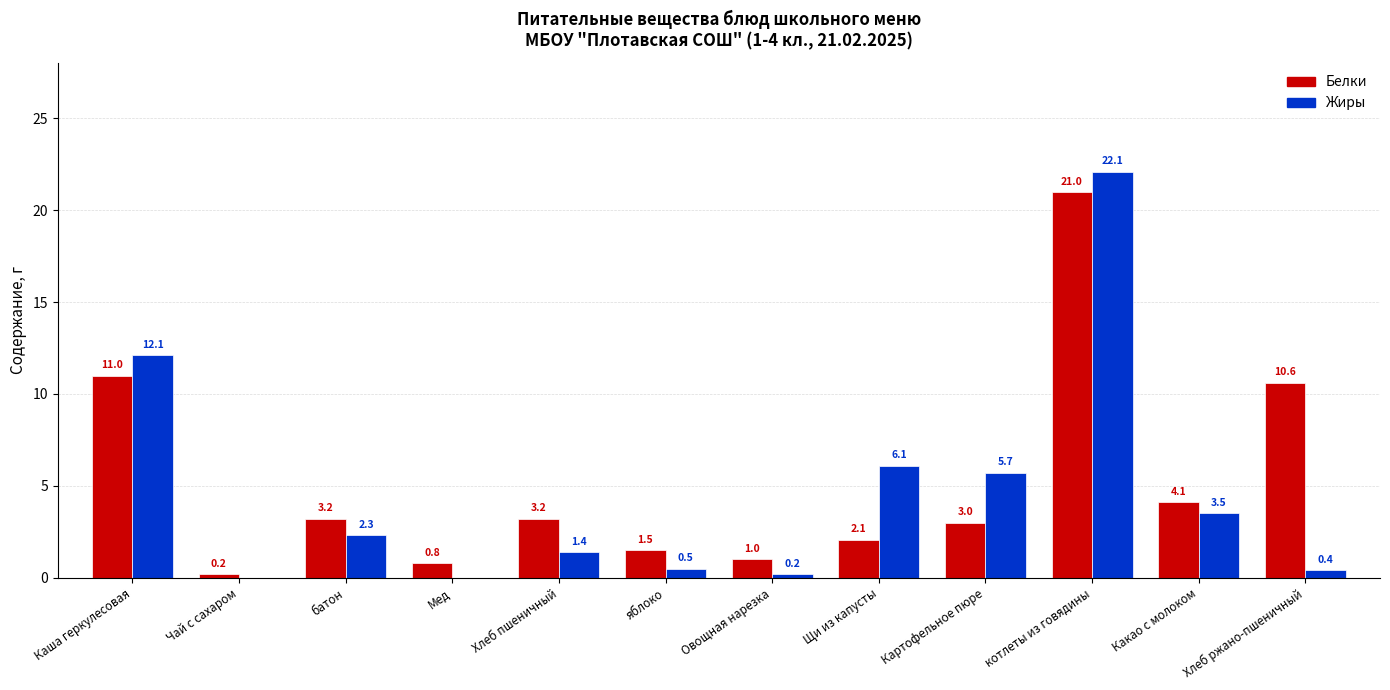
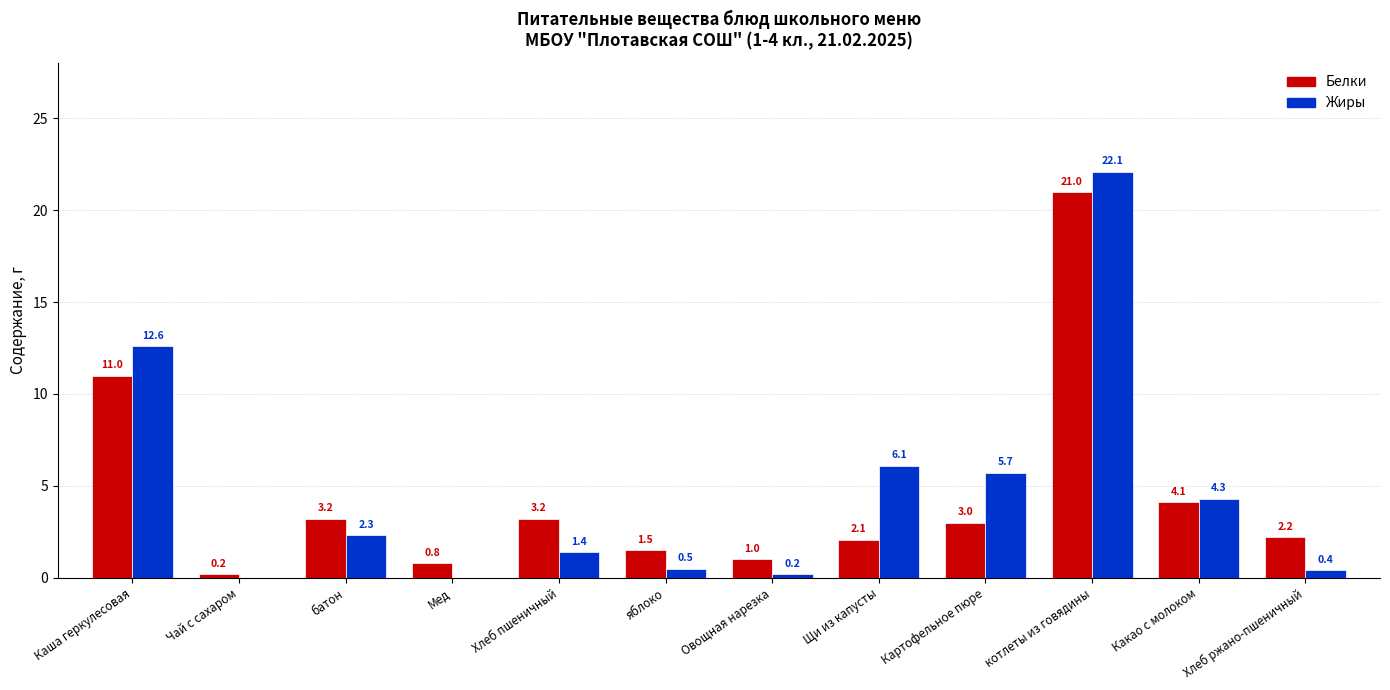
Жиры, Каша геркулесовая: 12.1 -> 12.6
Жиры, Какао с молоком: 3.5 -> 4.3
Белки, Хлеб ржано-пшеничный: 10.6 -> 2.2
